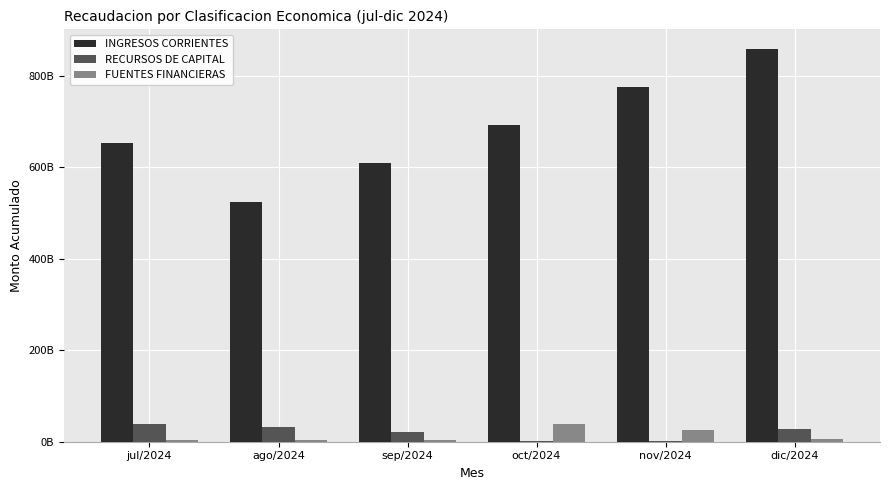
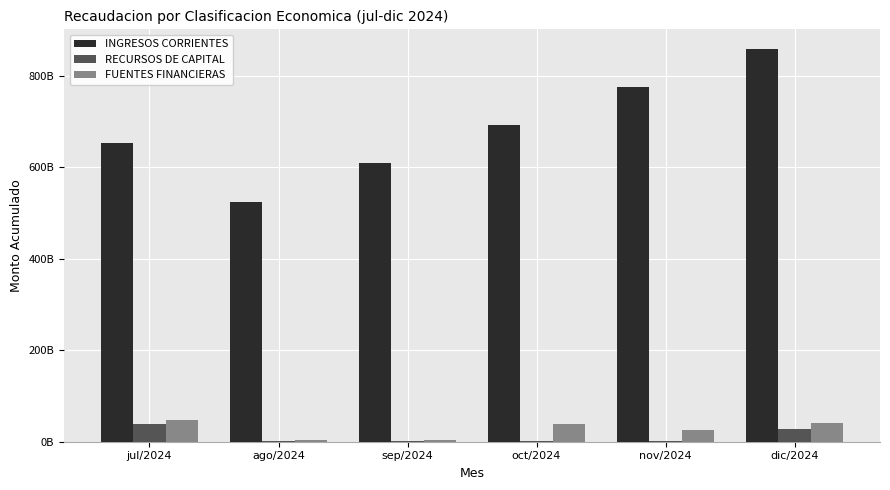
FUENTES FINANCIERAS, jul/2024: 0 -> 50000000000
RECURSOS DE CAPITAL, ago/2024: 30000000000 -> 0
RECURSOS DE CAPITAL, sep/2024: 20000000000 -> 0
FUENTES FINANCIERAS, dic/2024: 10000000000 -> 40000000000
